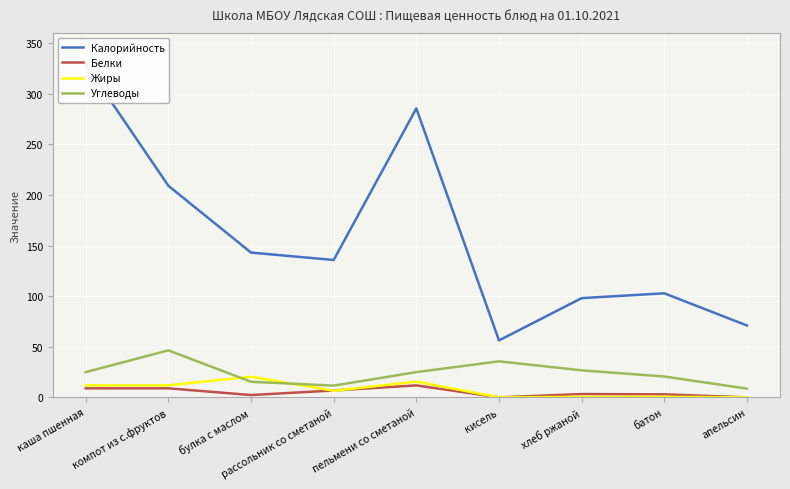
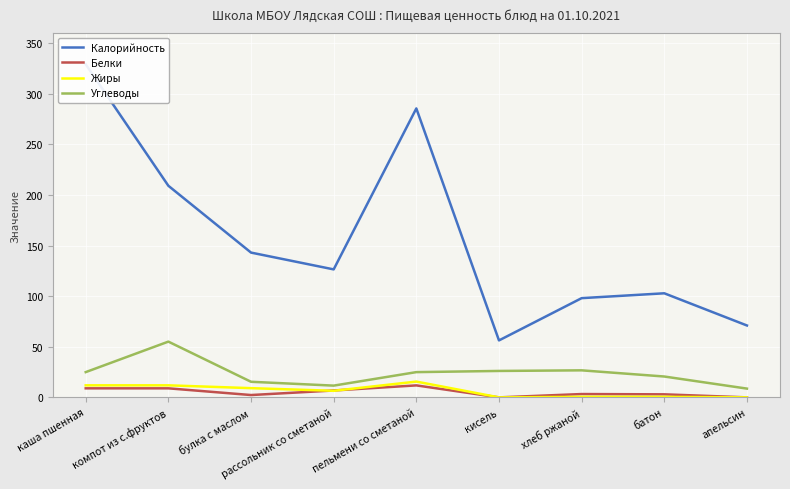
Углеводы, компот из с.фруктов: 46 -> 55
Жиры, булка с маслом: 20 -> 9
Калорийность, рассольник со сметаной: 136 -> 126
Углеводы, кисель: 36 -> 26
